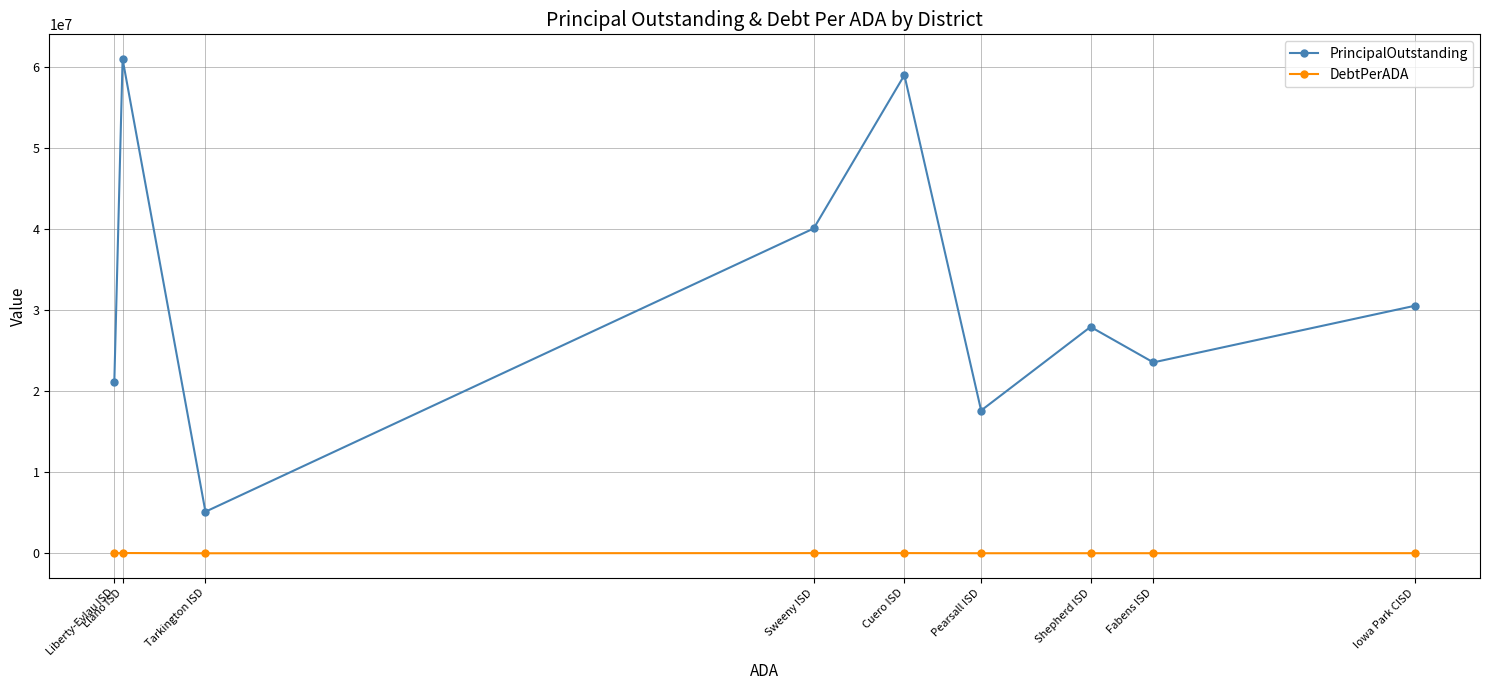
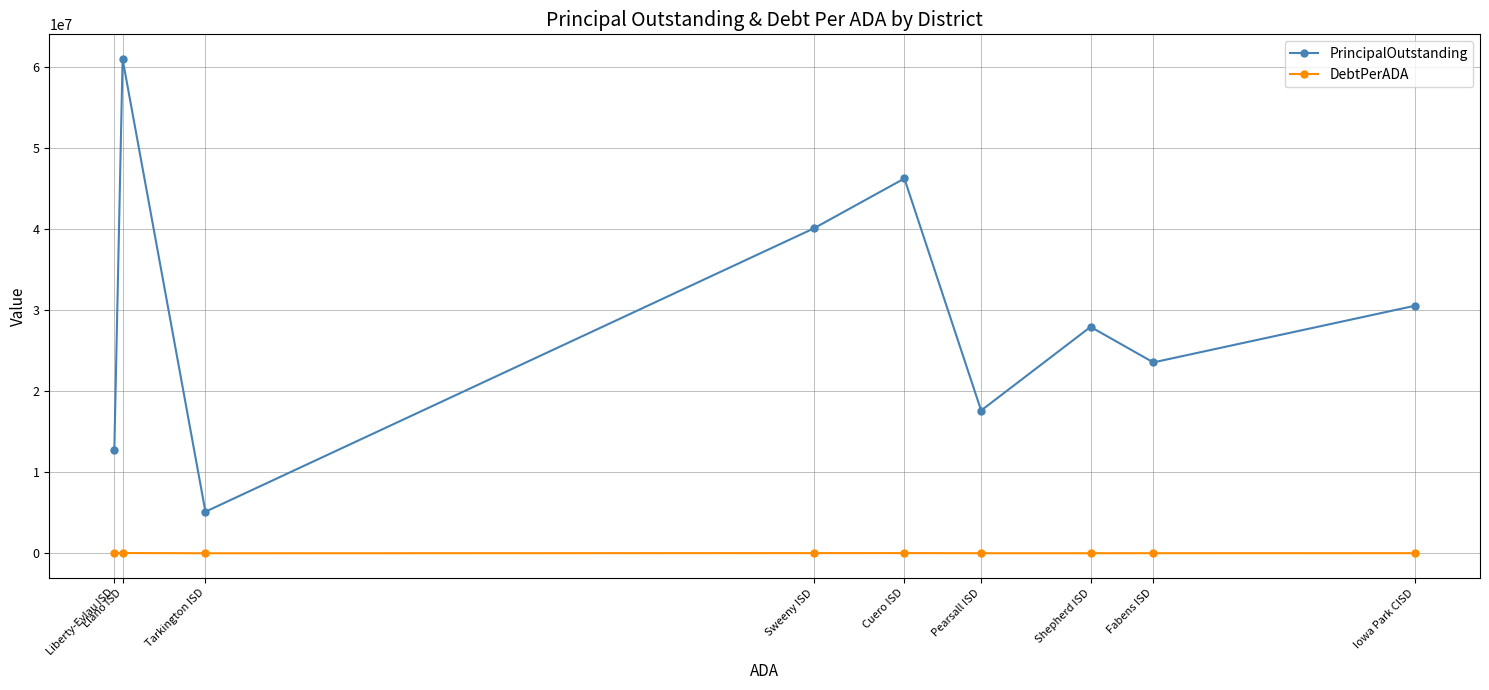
PrincipalOutstanding, Liberty-Eylau ISD: 21000000 -> 13000000
PrincipalOutstanding, Cuero ISD: 59000000 -> 46000000
